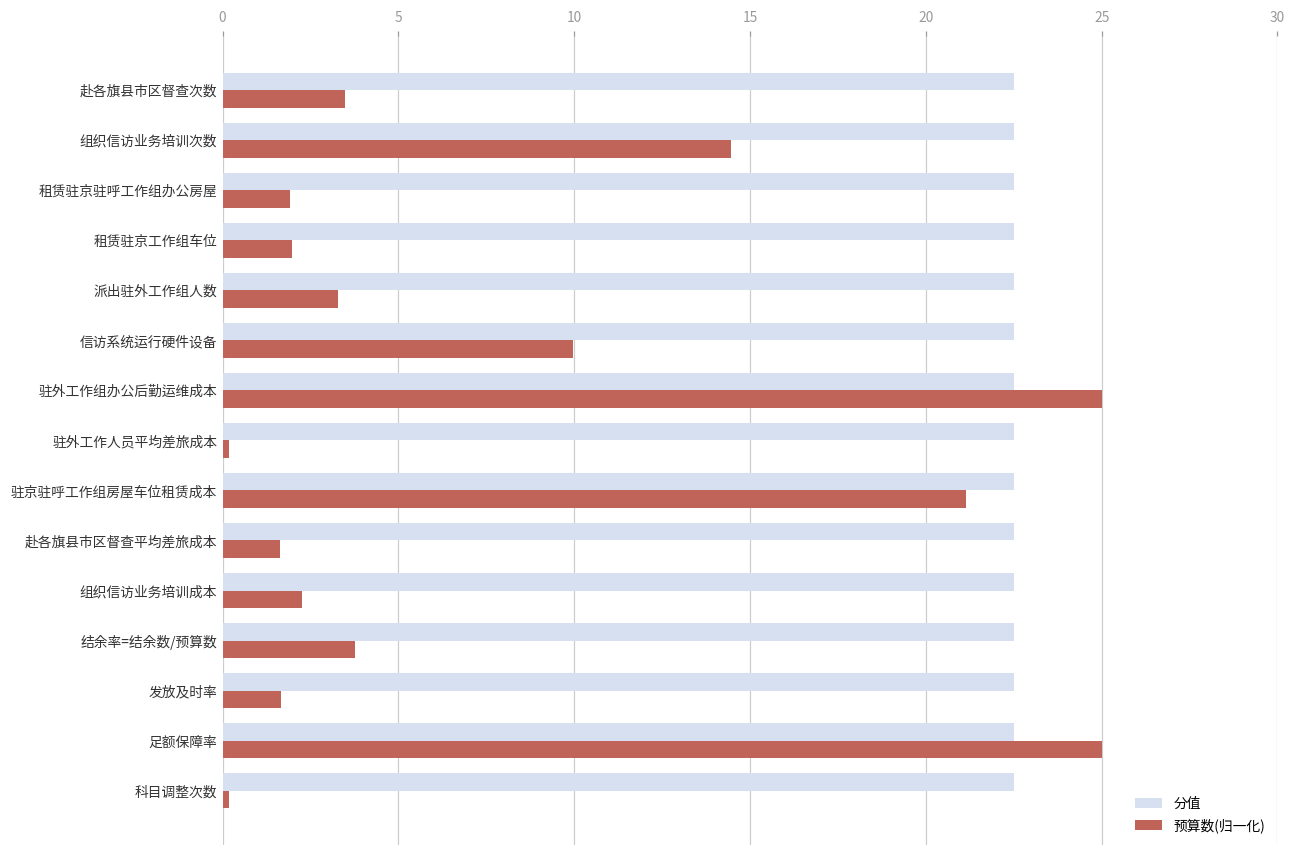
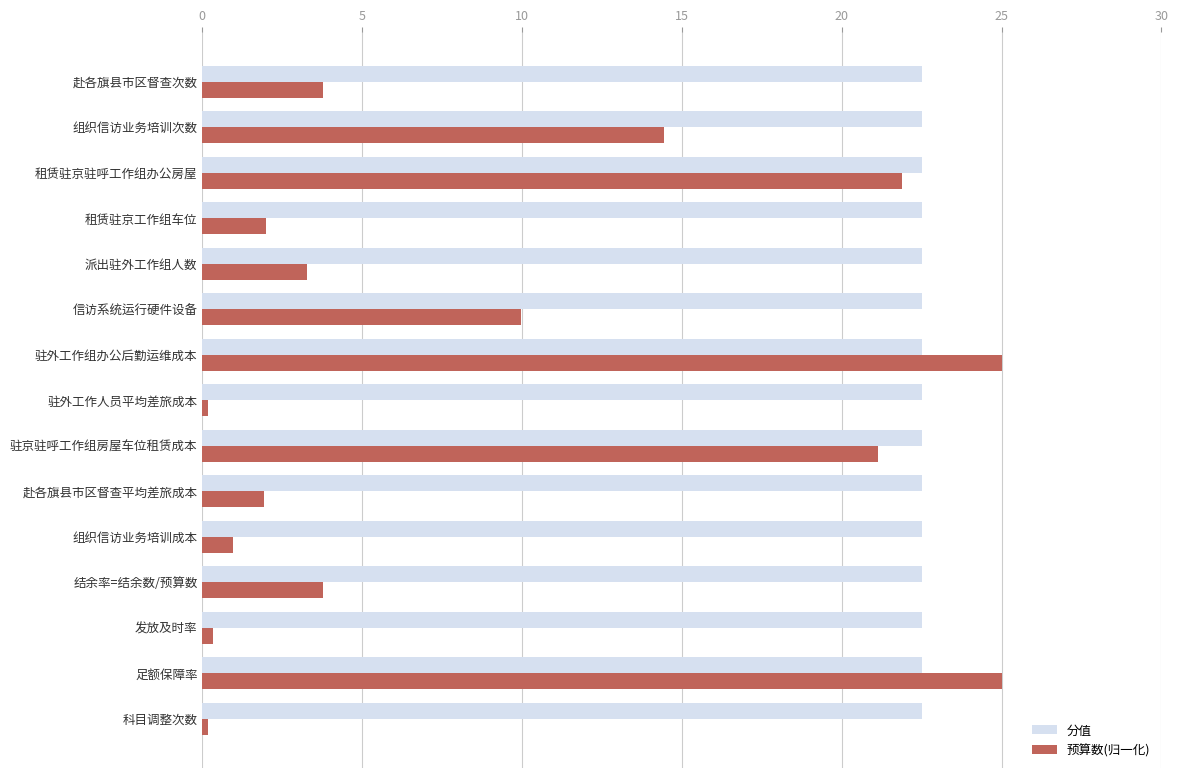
预算数(归一化), 赴各旗县市区督查次数: 3.5 -> 3.8
预算数(归一化), 租赁驻京驻呼工作组办公房屋: 1.9 -> 21.9
预算数(归一化), 赴各旗县市区督查平均差旅成本: 1.6 -> 1.9
预算数(归一化), 组织信访业务培训成本: 2.3 -> 1.0
预算数(归一化), 发放及时率: 1.7 -> 0.3
